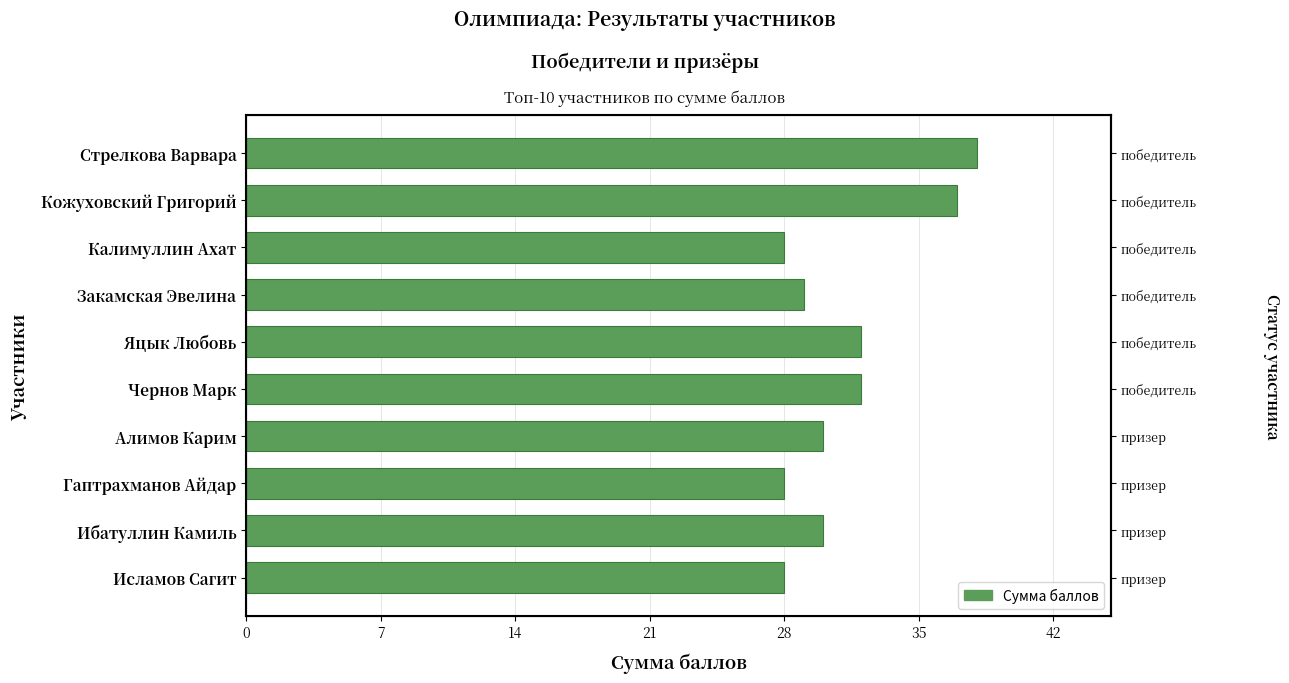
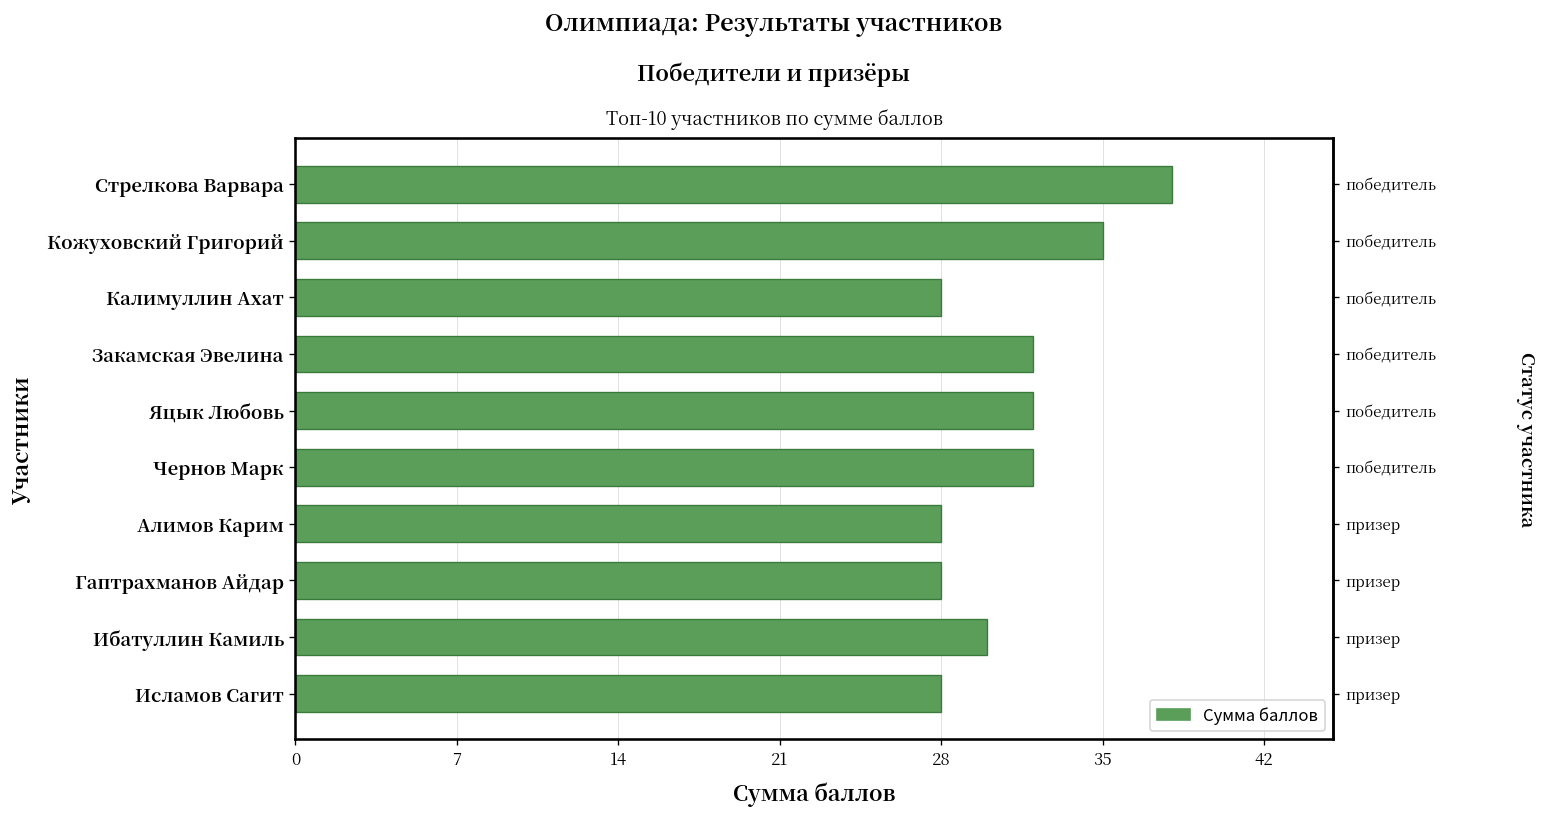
Кожуховский Григорий: 37 -> 35
Закамская Эвелина: 29 -> 32
Алимов Карим: 30 -> 28
